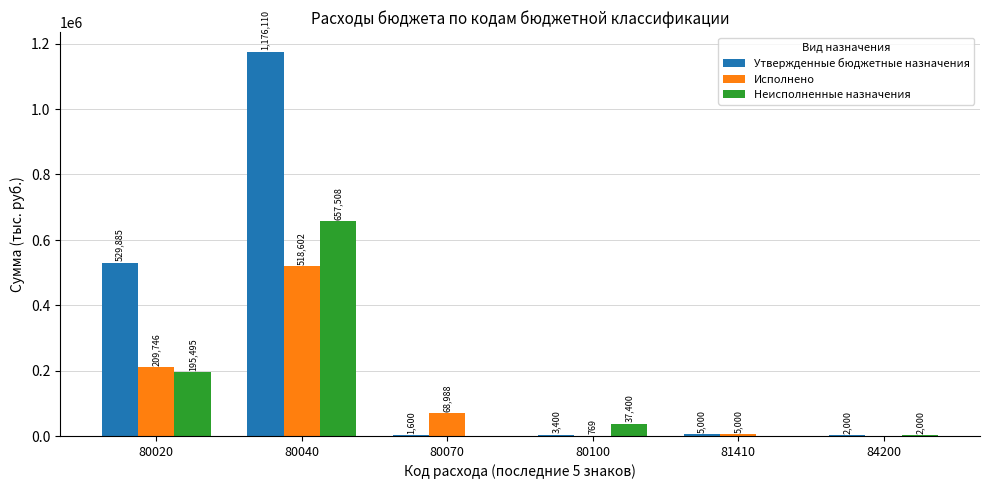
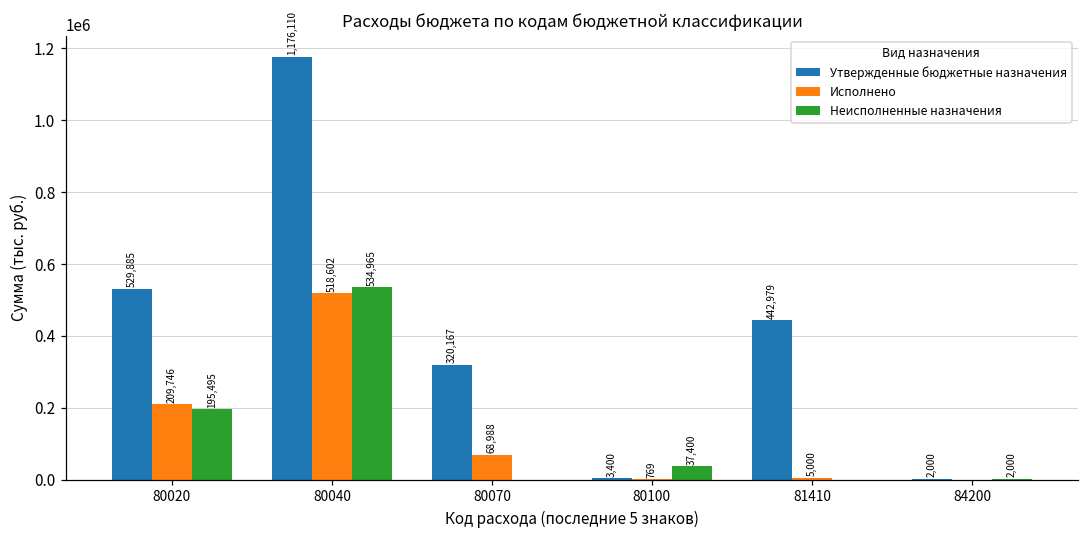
Неисполненные назначения, 80040: 657,508 -> 534,965
Утвержденные бюджетные назначения, 80070: 1,600 -> 320,167
Утвержденные бюджетные назначения, 81410: 5,000 -> 442,979
